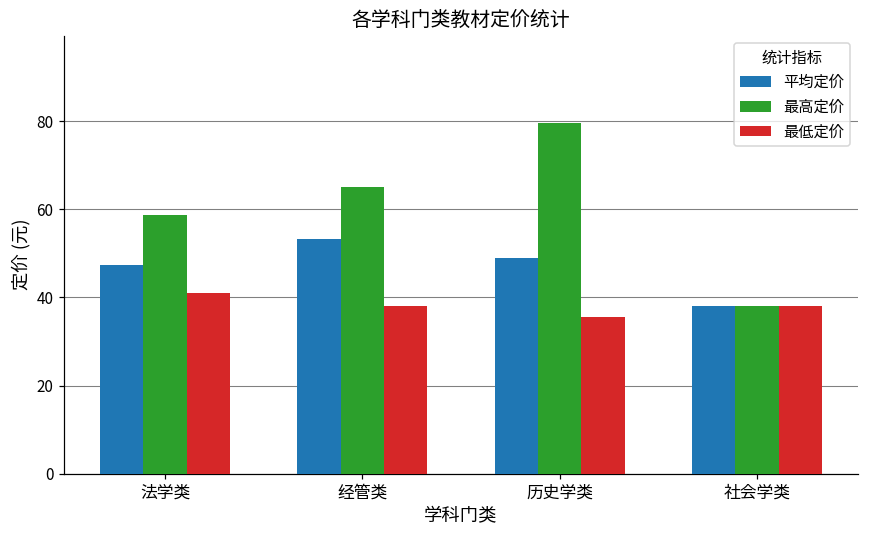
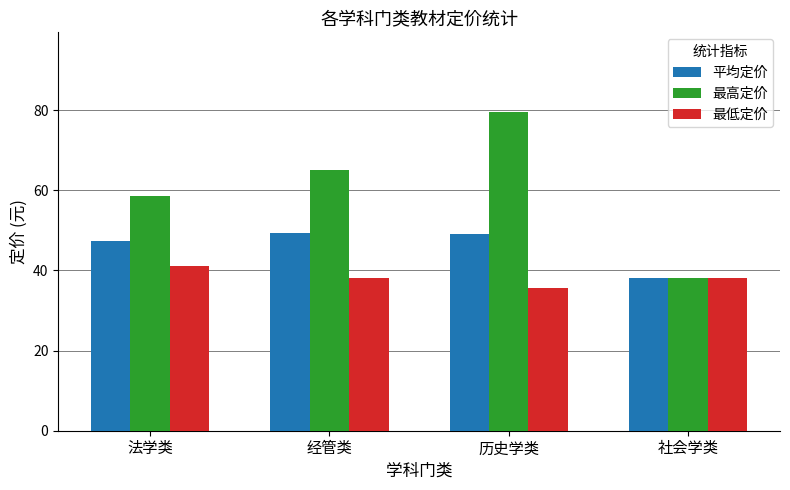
平均定价, 经管类: 53 -> 49
